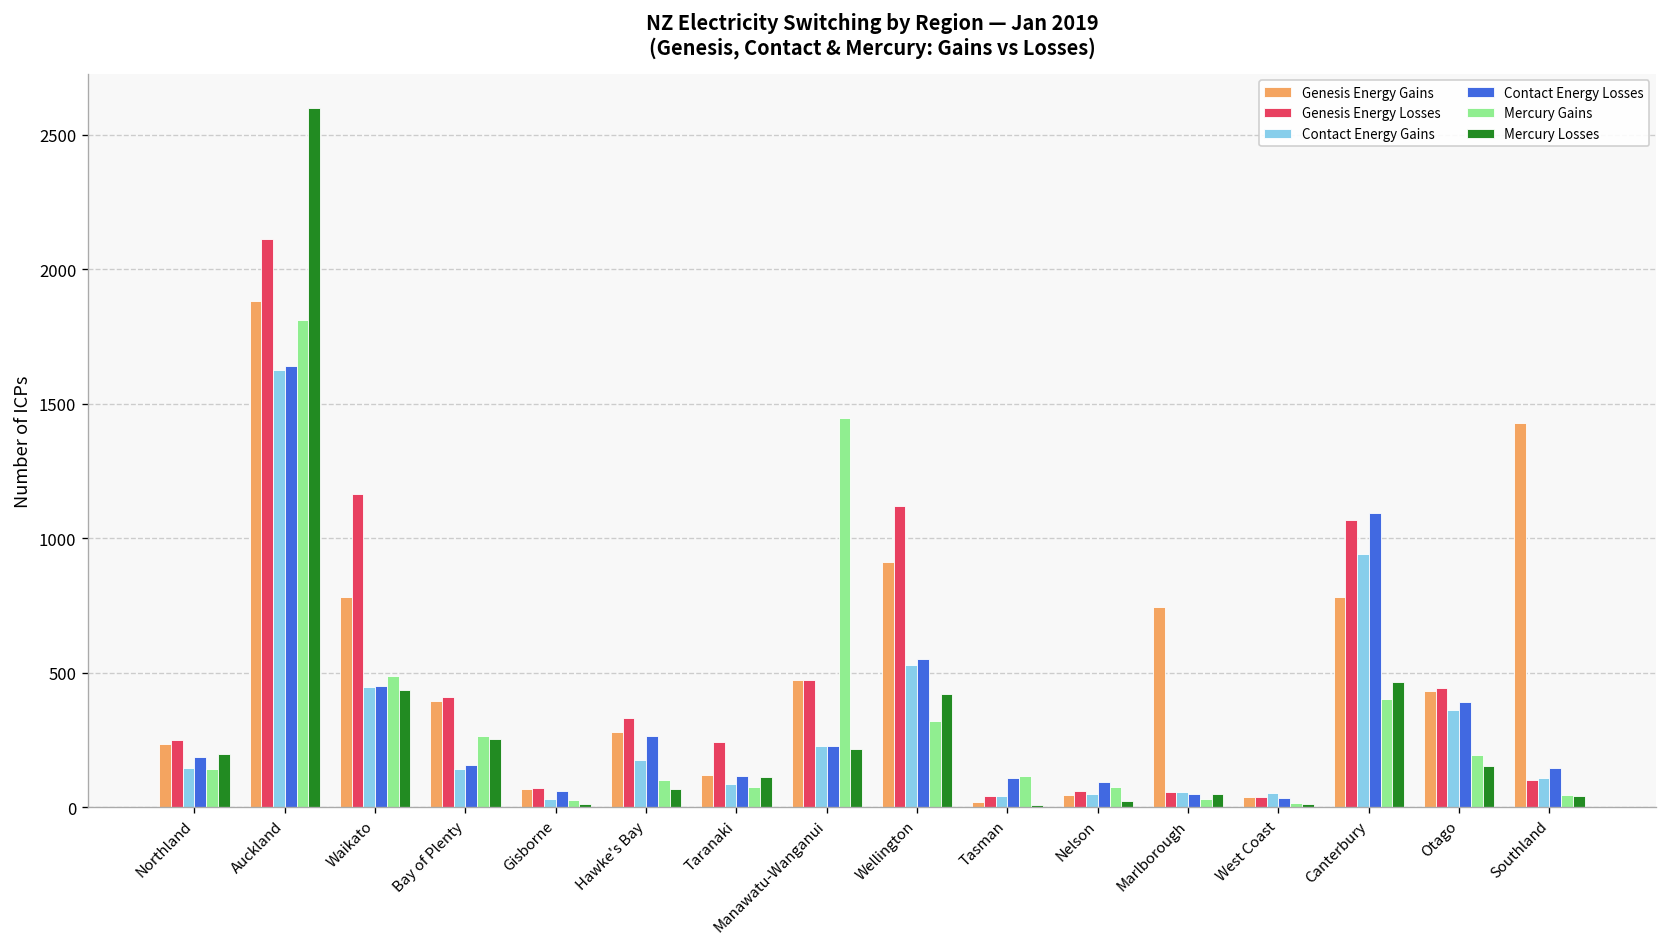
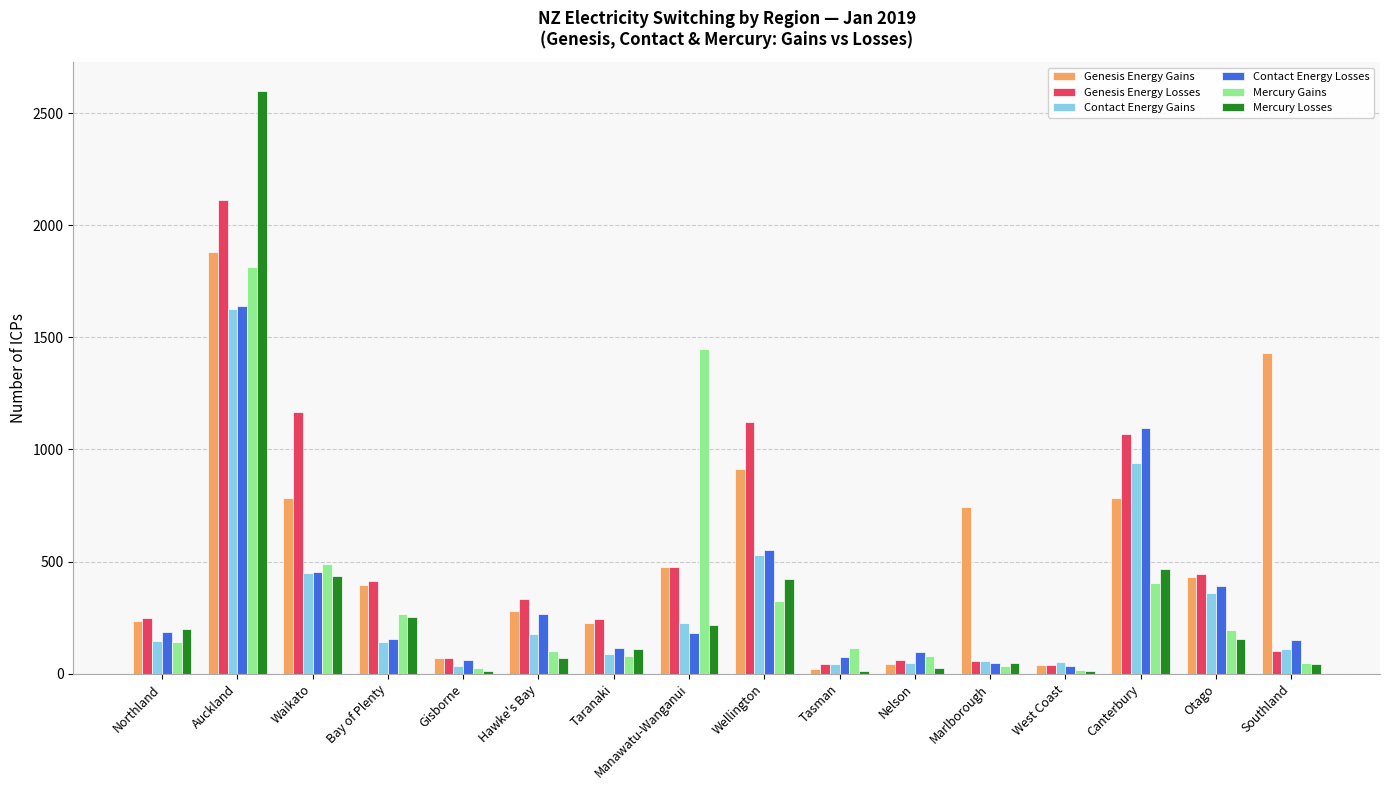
Genesis Energy Gains, Taranaki: 120 -> 220
Contact Energy Losses, Manawatu-Wanganui: 230 -> 180
Contact Energy Losses, Tasman: 110 -> 80
